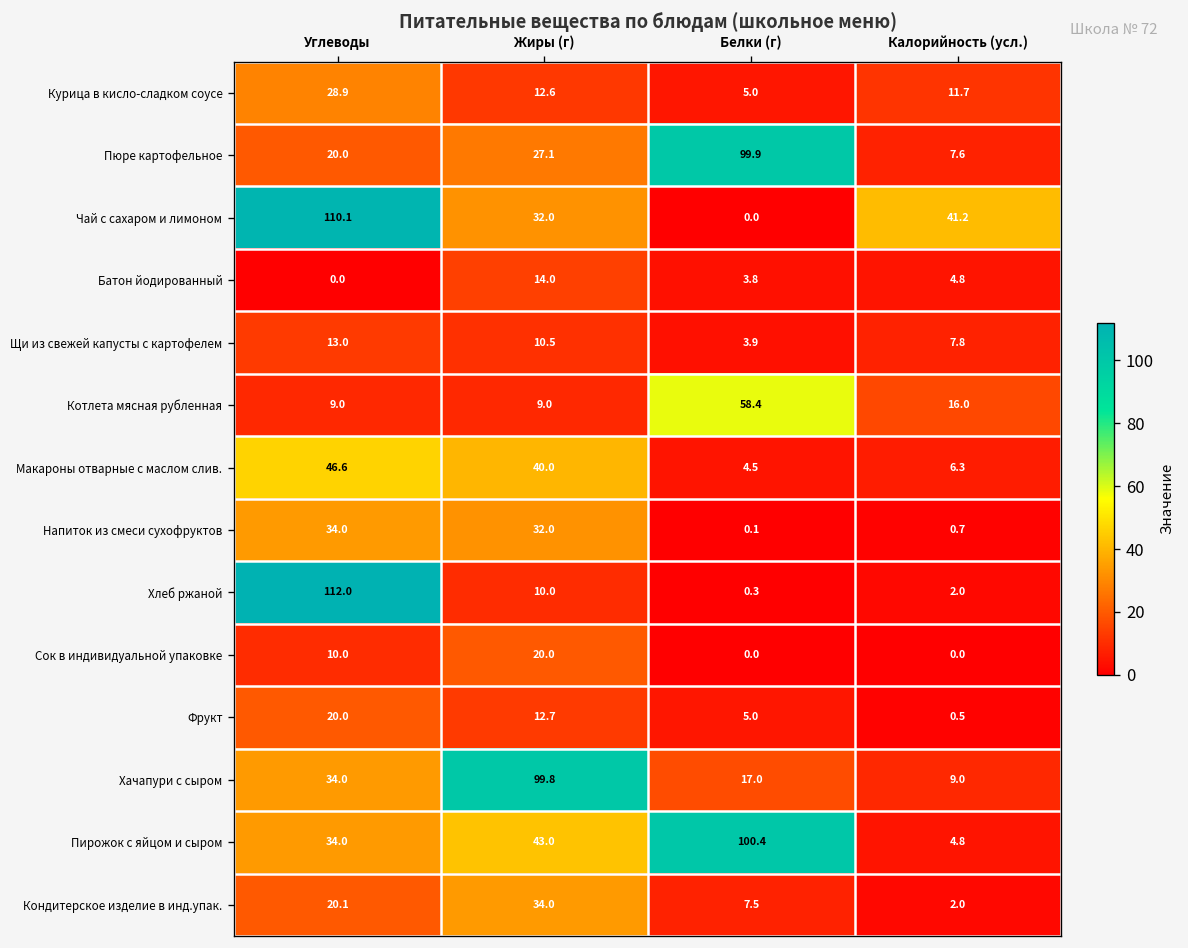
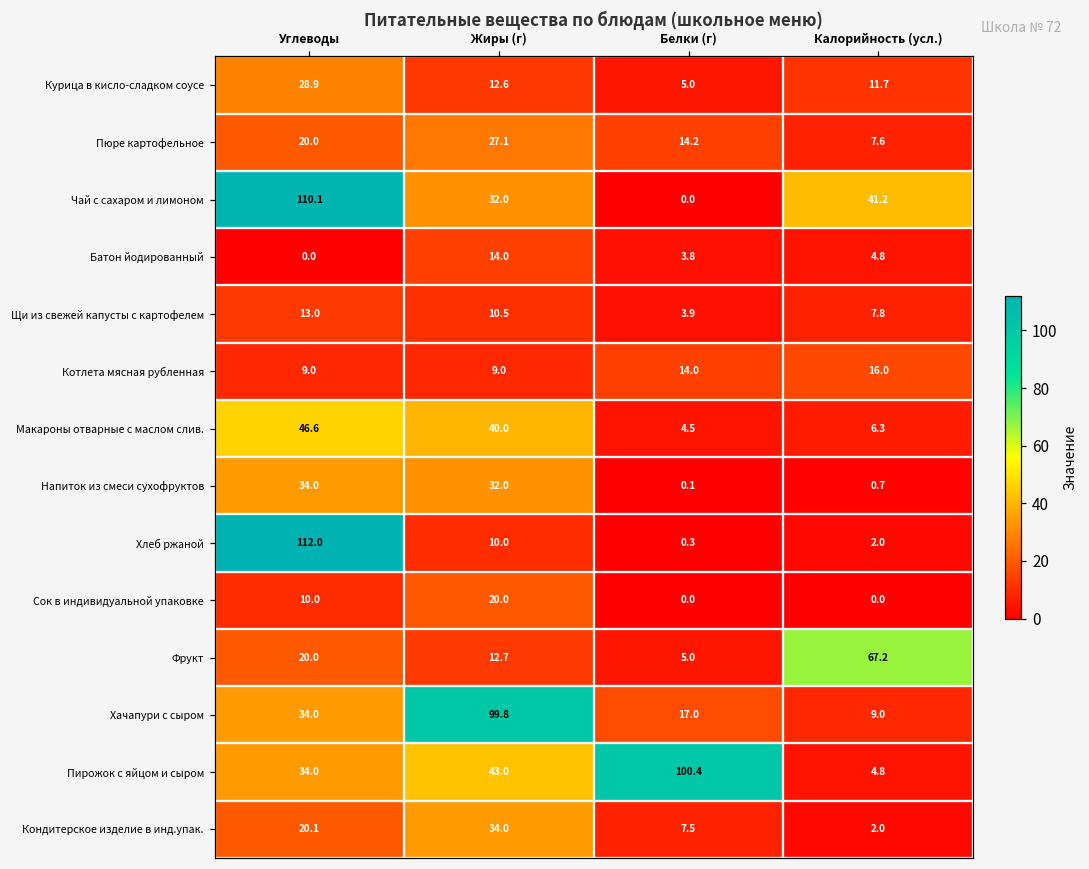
Пюре картофельное, Белки (г): 99.9 -> 14.2
Котлета мясная рубленная, Белки (г): 58.4 -> 14.0
Фрукт, Калорийность (усл.): 0.5 -> 67.2
